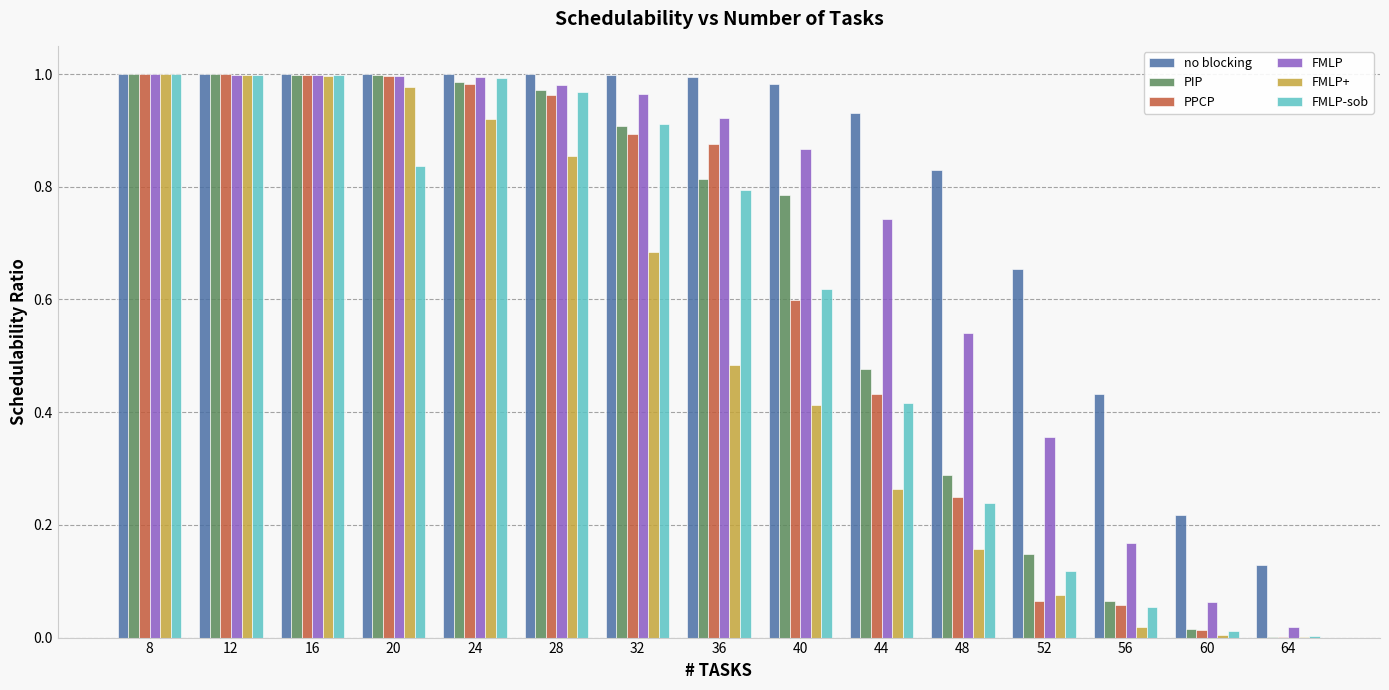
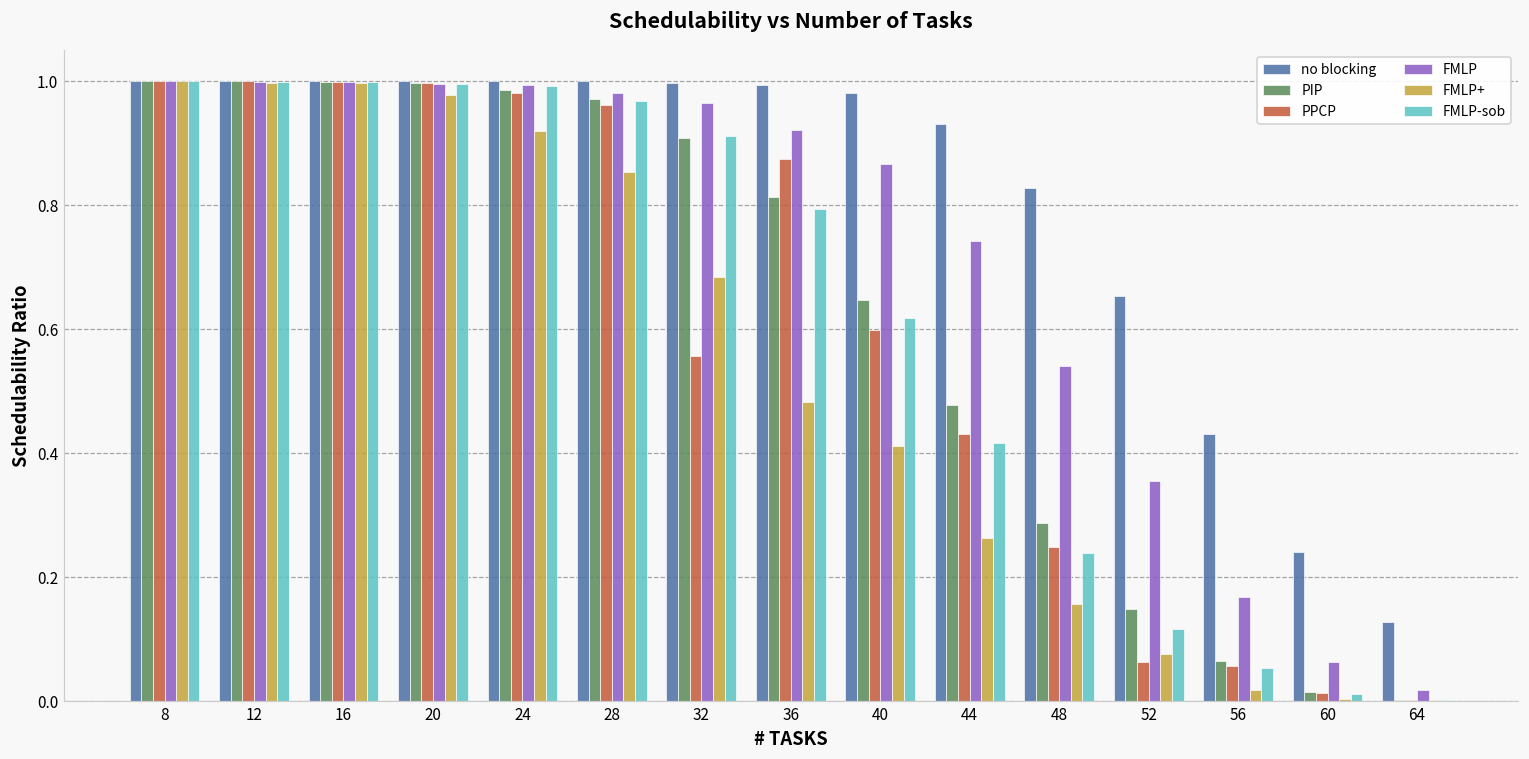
FMLP-sob, 20: 0.84 -> 1.00
PPCP, 32: 0.89 -> 0.56
PIP, 40: 0.78 -> 0.65
no blocking, 60: 0.22 -> 0.24
